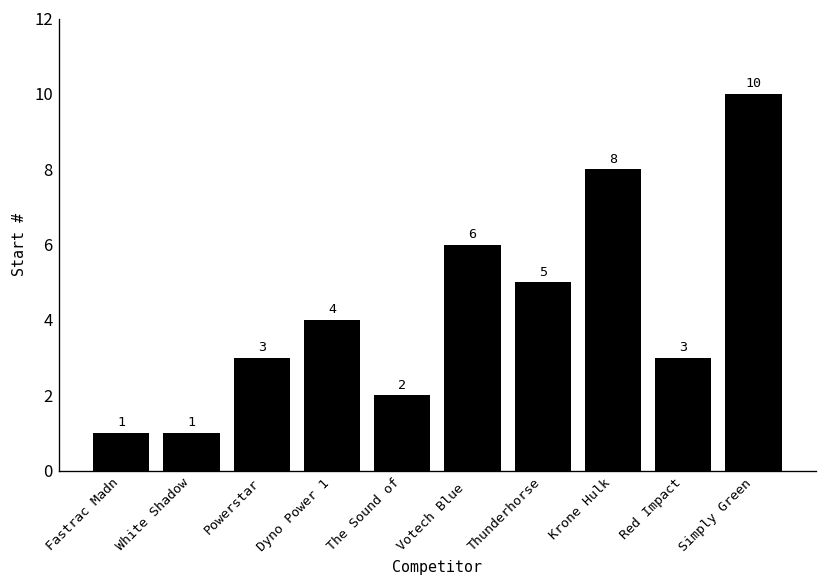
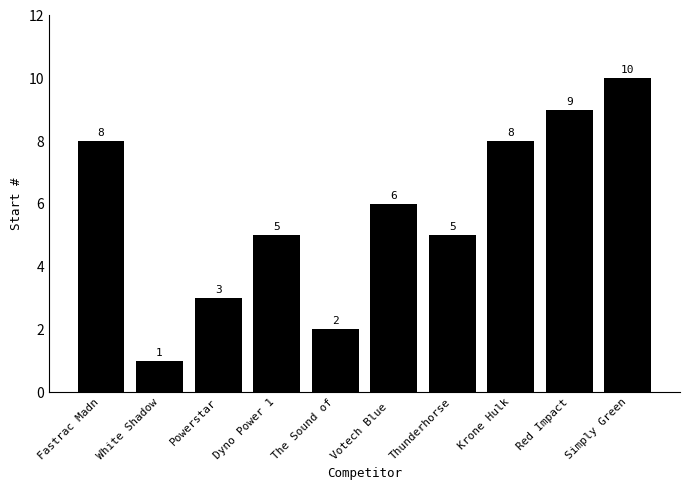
Fastrac Madn: 1 -> 8
Dyno Power 1: 4 -> 5
Red Impact: 3 -> 9
